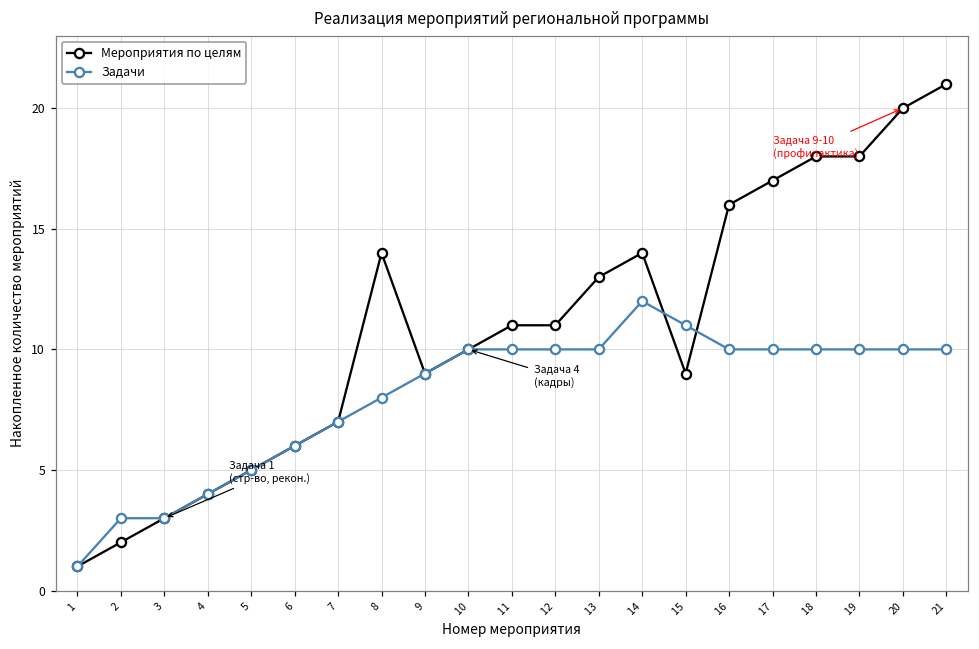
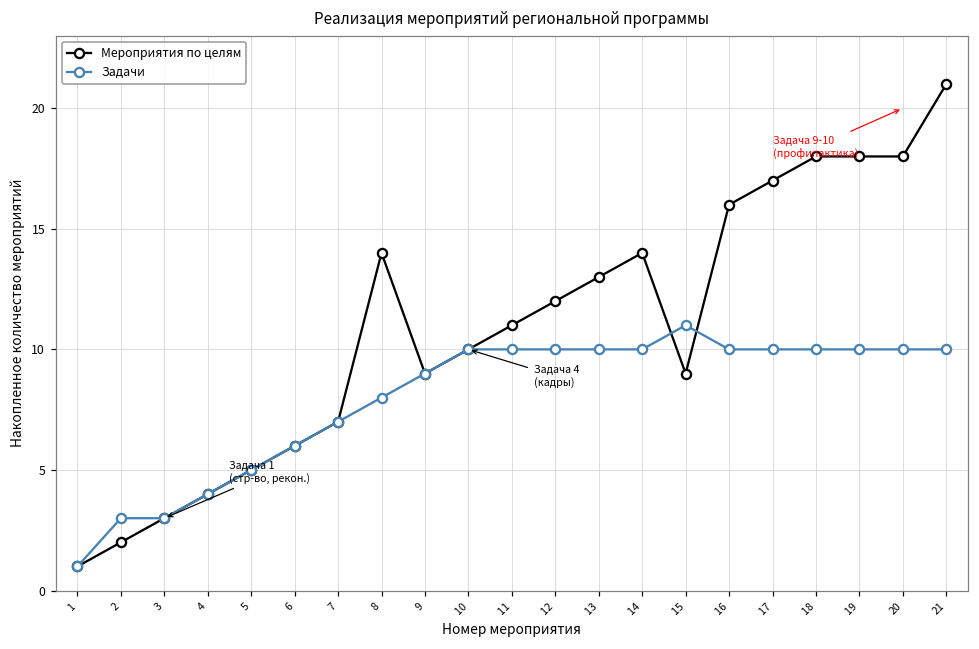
Мероприятия по целям, 12: 11 -> 12
Задачи, 14: 12 -> 10
Мероприятия по целям, 20: 20 -> 18
